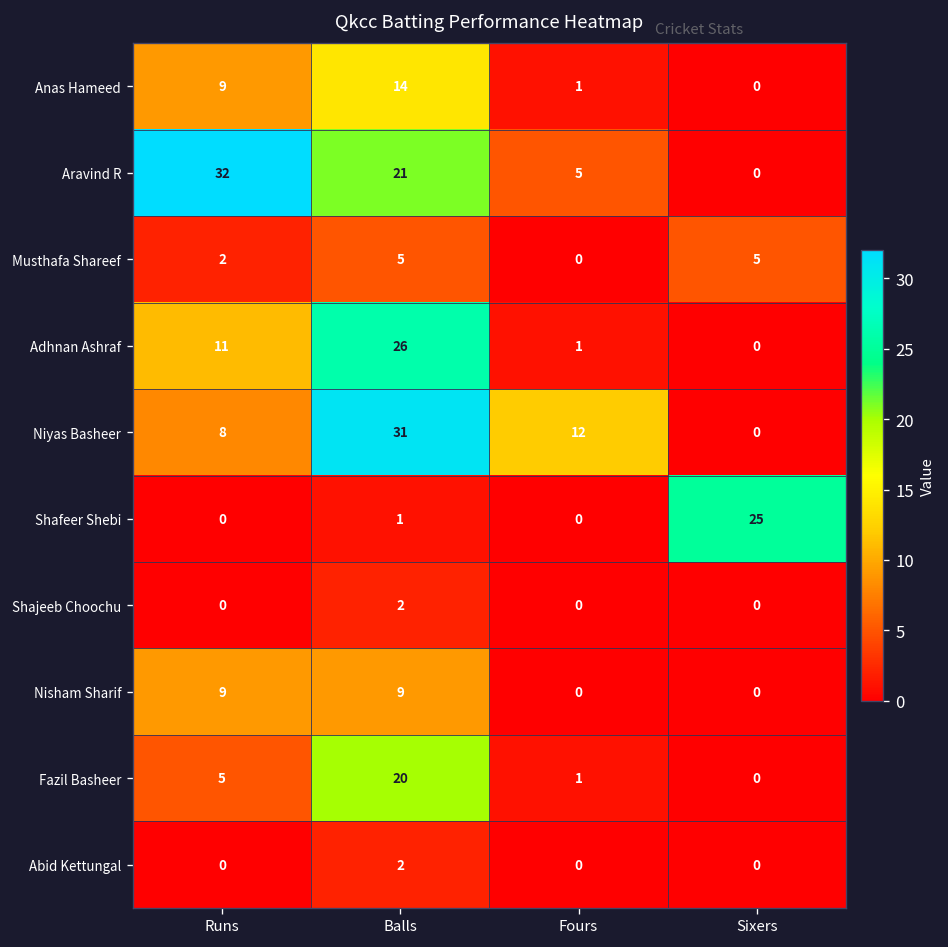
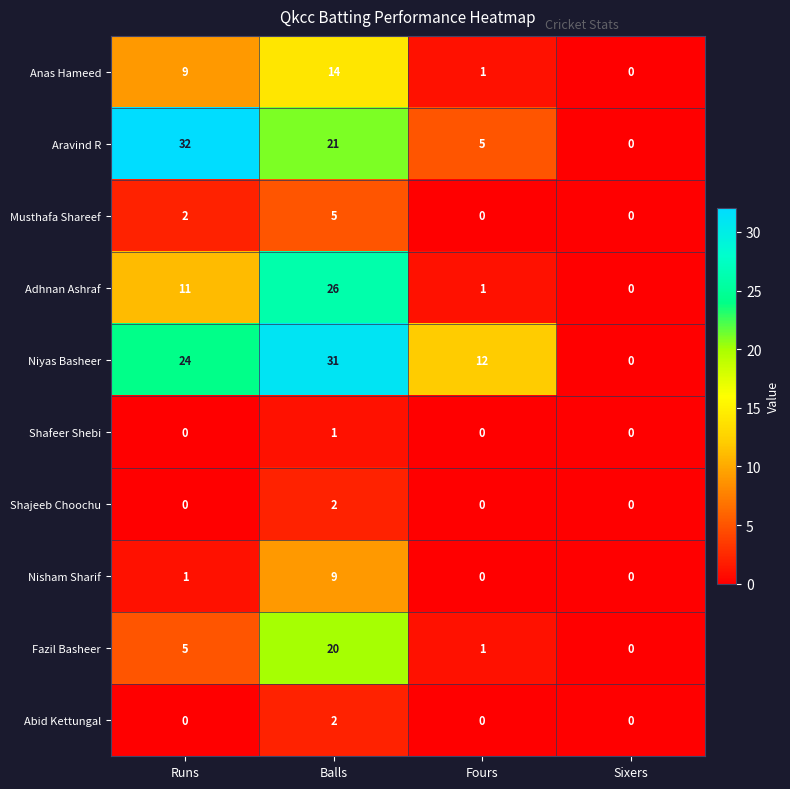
Musthafa Shareef, Sixers: 5 -> 0
Niyas Basheer, Runs: 8 -> 24
Shafeer Shebi, Sixers: 25 -> 0
Nisham Sharif, Runs: 9 -> 1
